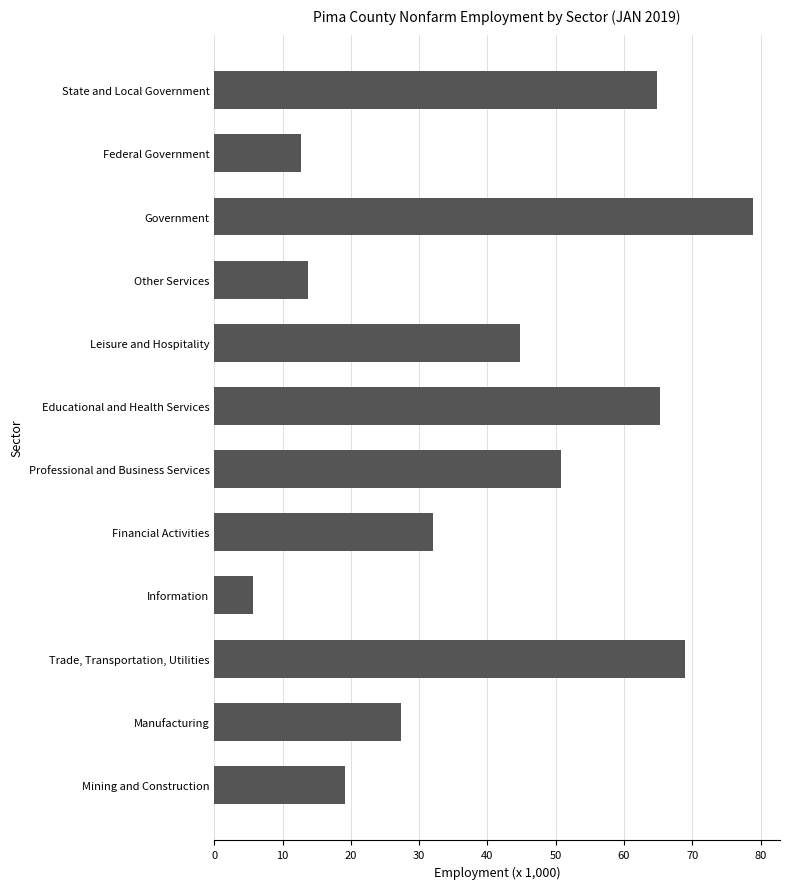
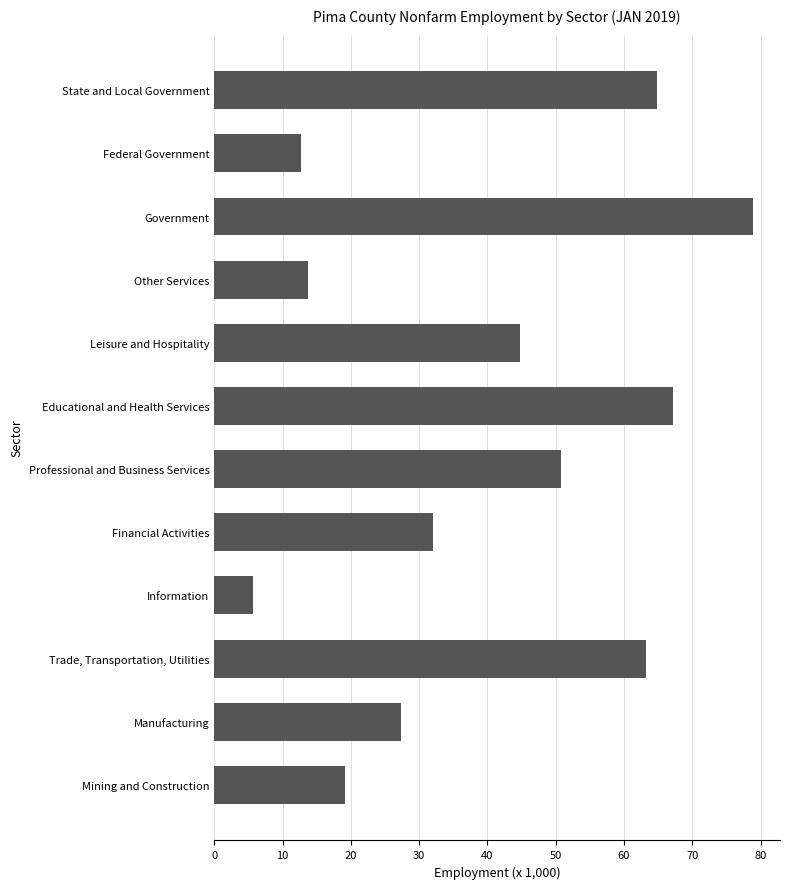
Educational and Health Services: 65 -> 67
Trade, Transportation, Utilities: 69 -> 63
